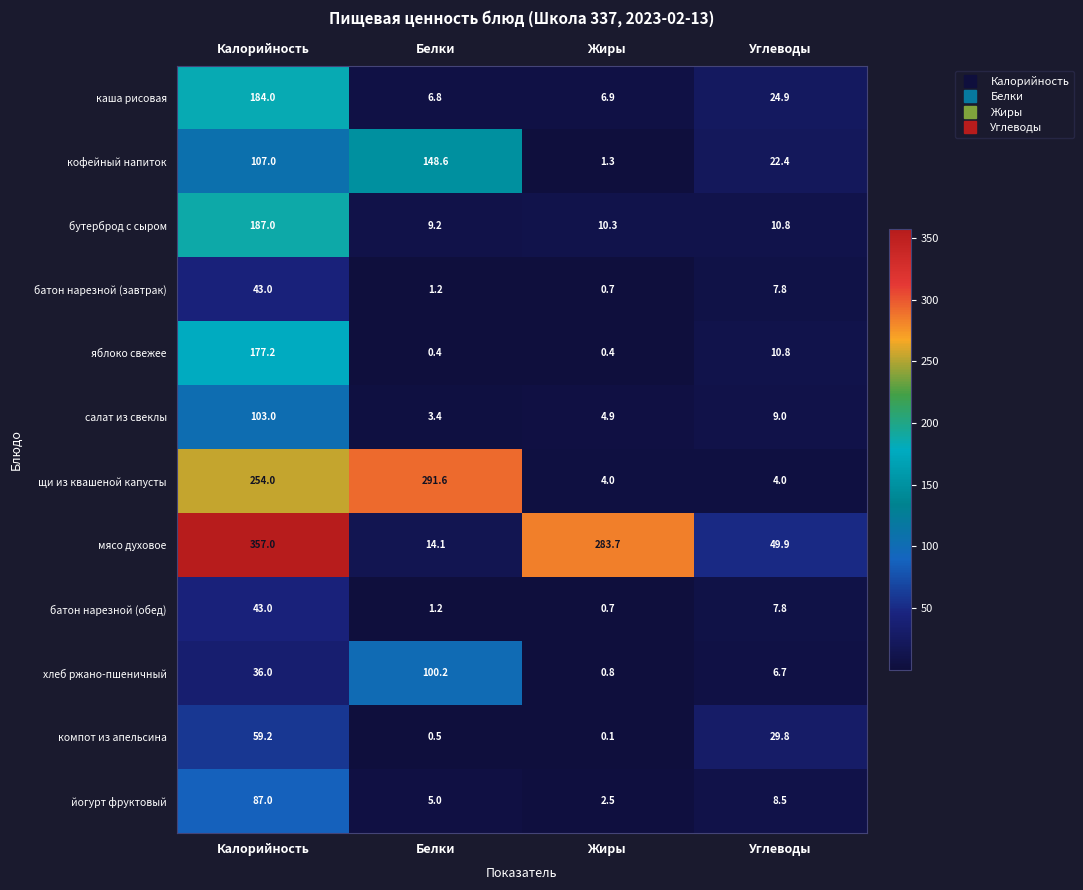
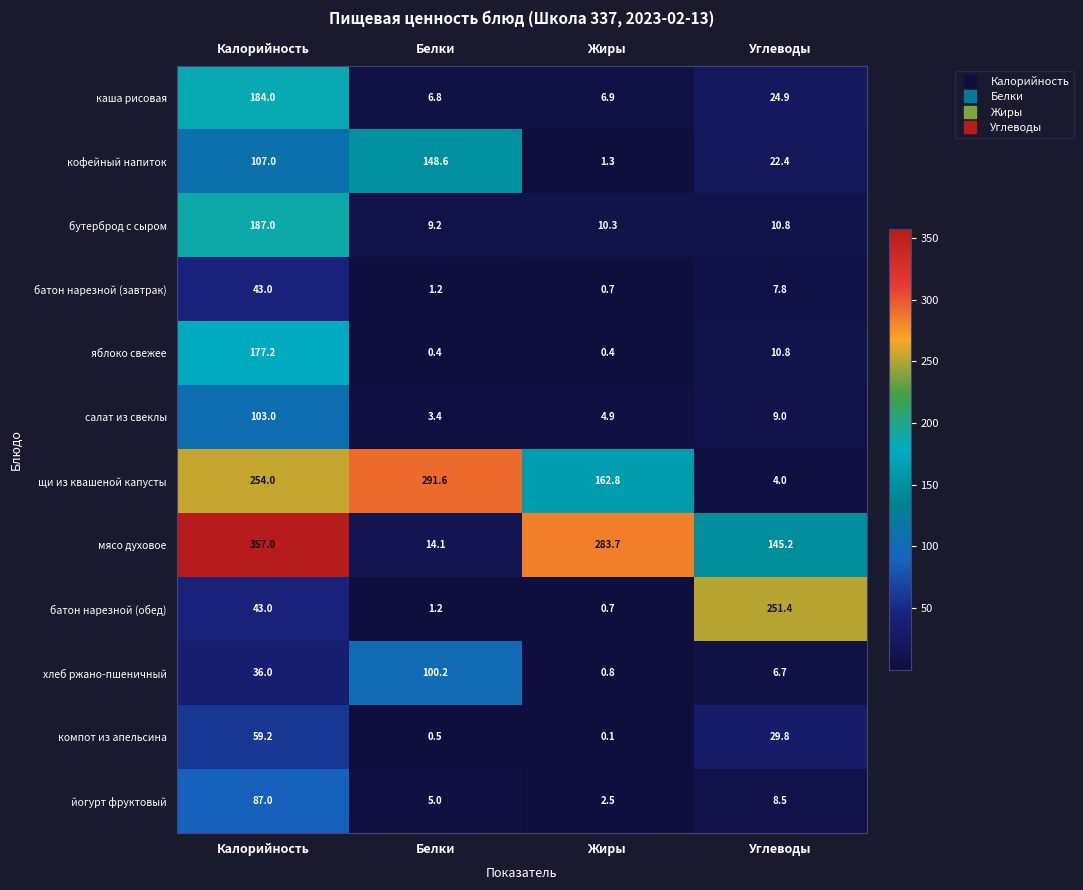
щи из квашеной капусты, Жиры: 4.0 -> 162.8
мясо духовое, Углеводы: 49.9 -> 145.2
батон нарезной (обед), Углеводы: 7.8 -> 251.4
